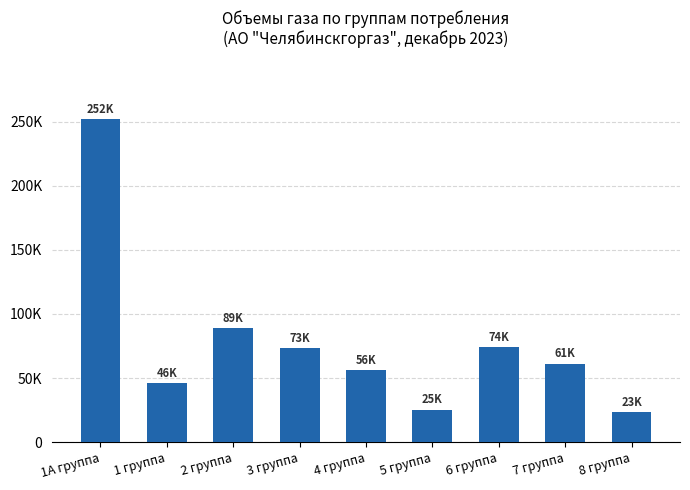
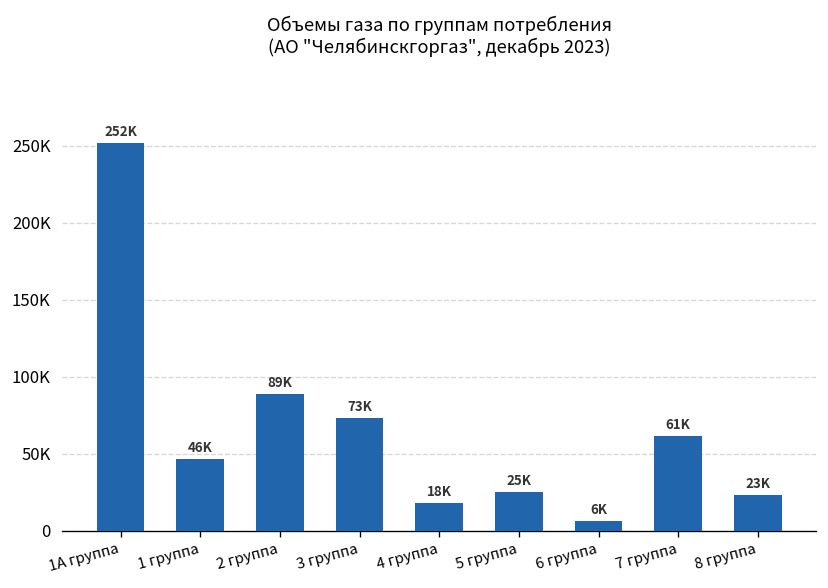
4 группа: 56K -> 18K
6 группа: 74K -> 6K
